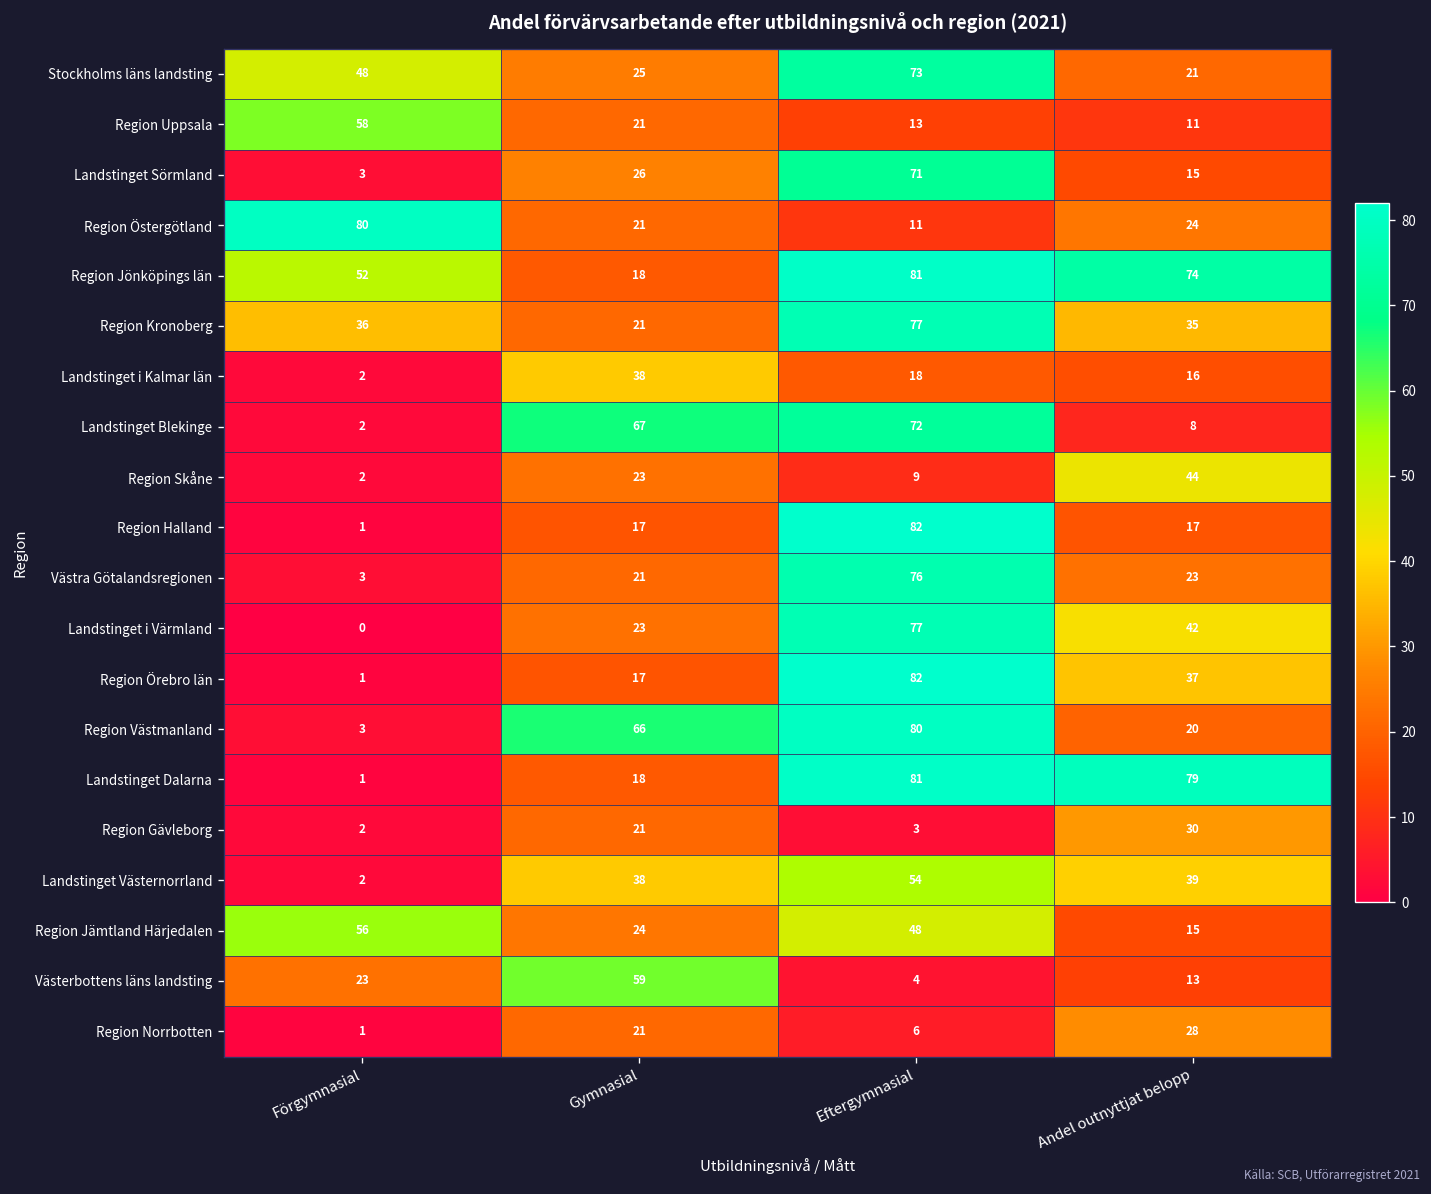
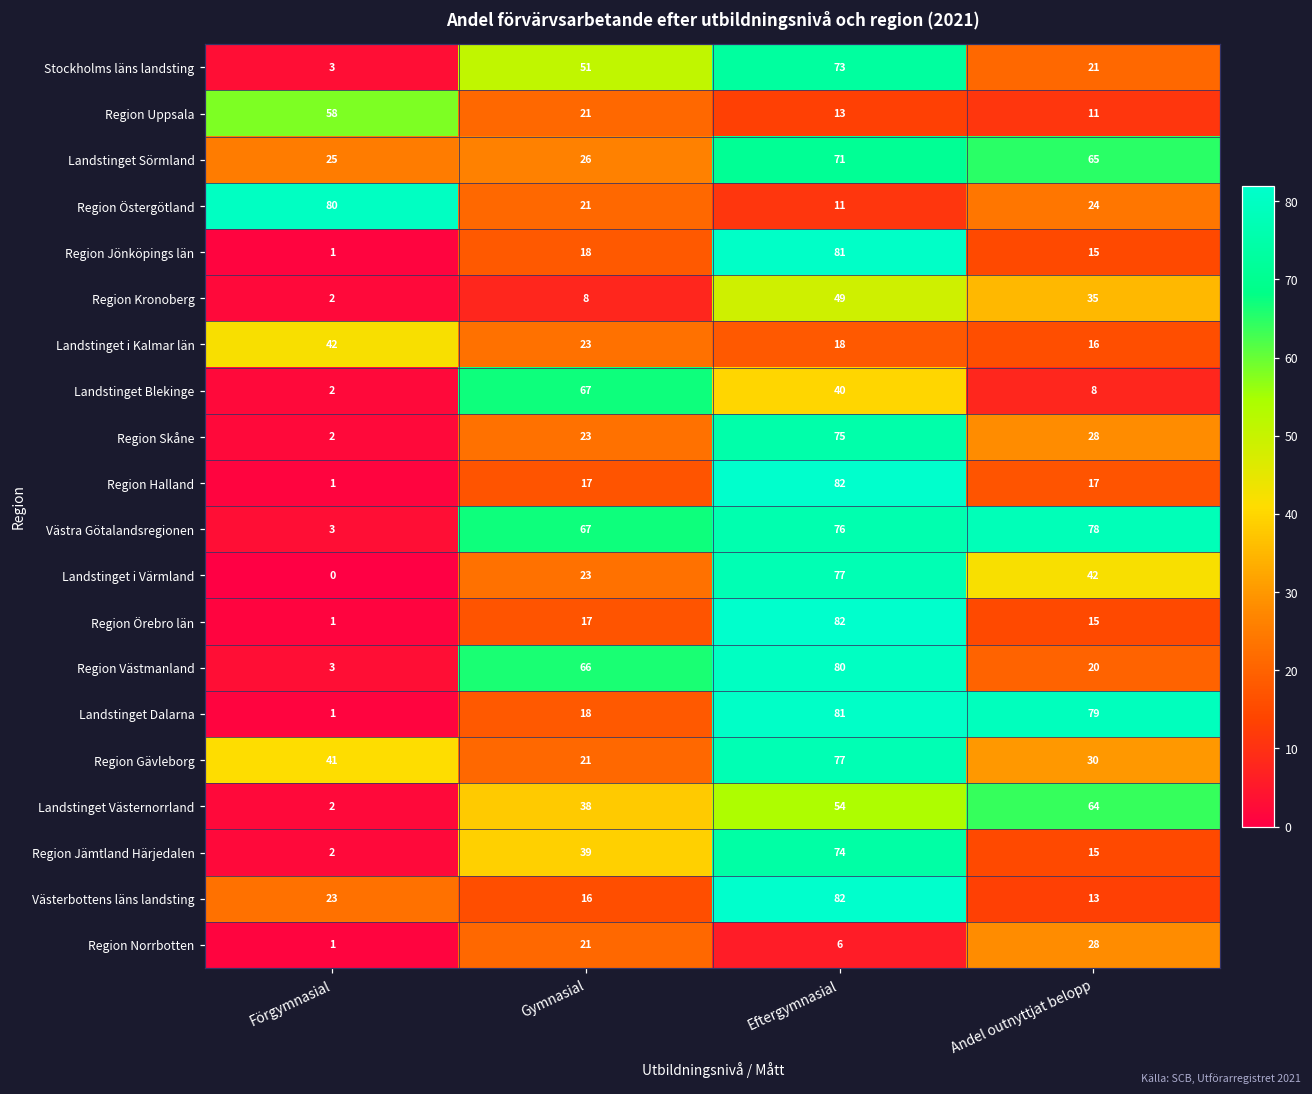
Stockholms läns landsting, Förgymnasial: 48 -> 3
Stockholms läns landsting, Gymnasial: 25 -> 51
Landstinget Sörmland, Förgymnasial: 3 -> 25
Landstinget Sörmland, Andel outnyttjat belopp: 15 -> 65
Region Jönköpings län, Förgymnasial: 52 -> 1
Region Jönköpings län, Andel outnyttjat belopp: 74 -> 15
Region Kronoberg, Förgymnasial: 36 -> 2
Region Kronoberg, Gymnasial: 21 -> 8
Region Kronoberg, Eftergymnasial: 77 -> 49
Landstinget i Kalmar län, Förgymnasial: 2 -> 42
Landstinget i Kalmar län, Gymnasial: 38 -> 23
Landstinget Blekinge, Eftergymnasial: 72 -> 40
Region Skåne, Eftergymnasial: 9 -> 75
Region Skåne, Andel outnyttjat belopp: 44 -> 28
Västra Götalandsregionen, Gymnasial: 21 -> 67
Västra Götalandsregionen, Andel outnyttjat belopp: 23 -> 78
Region Örebro län, Andel outnyttjat belopp: 37 -> 15
Region Gävleborg, Förgymnasial: 2 -> 41
Region Gävleborg, Eftergymnasial: 3 -> 77
Landstinget Västernorrland, Andel outnyttjat belopp: 39 -> 64
Region Jämtland Härjedalen, Förgymnasial: 56 -> 2
Region Jämtland Härjedalen, Gymnasial: 24 -> 39
Region Jämtland Härjedalen, Eftergymnasial: 48 -> 74
Västerbottens läns landsting, Gymnasial: 59 -> 16
Västerbottens läns landsting, Eftergymnasial: 4 -> 82
